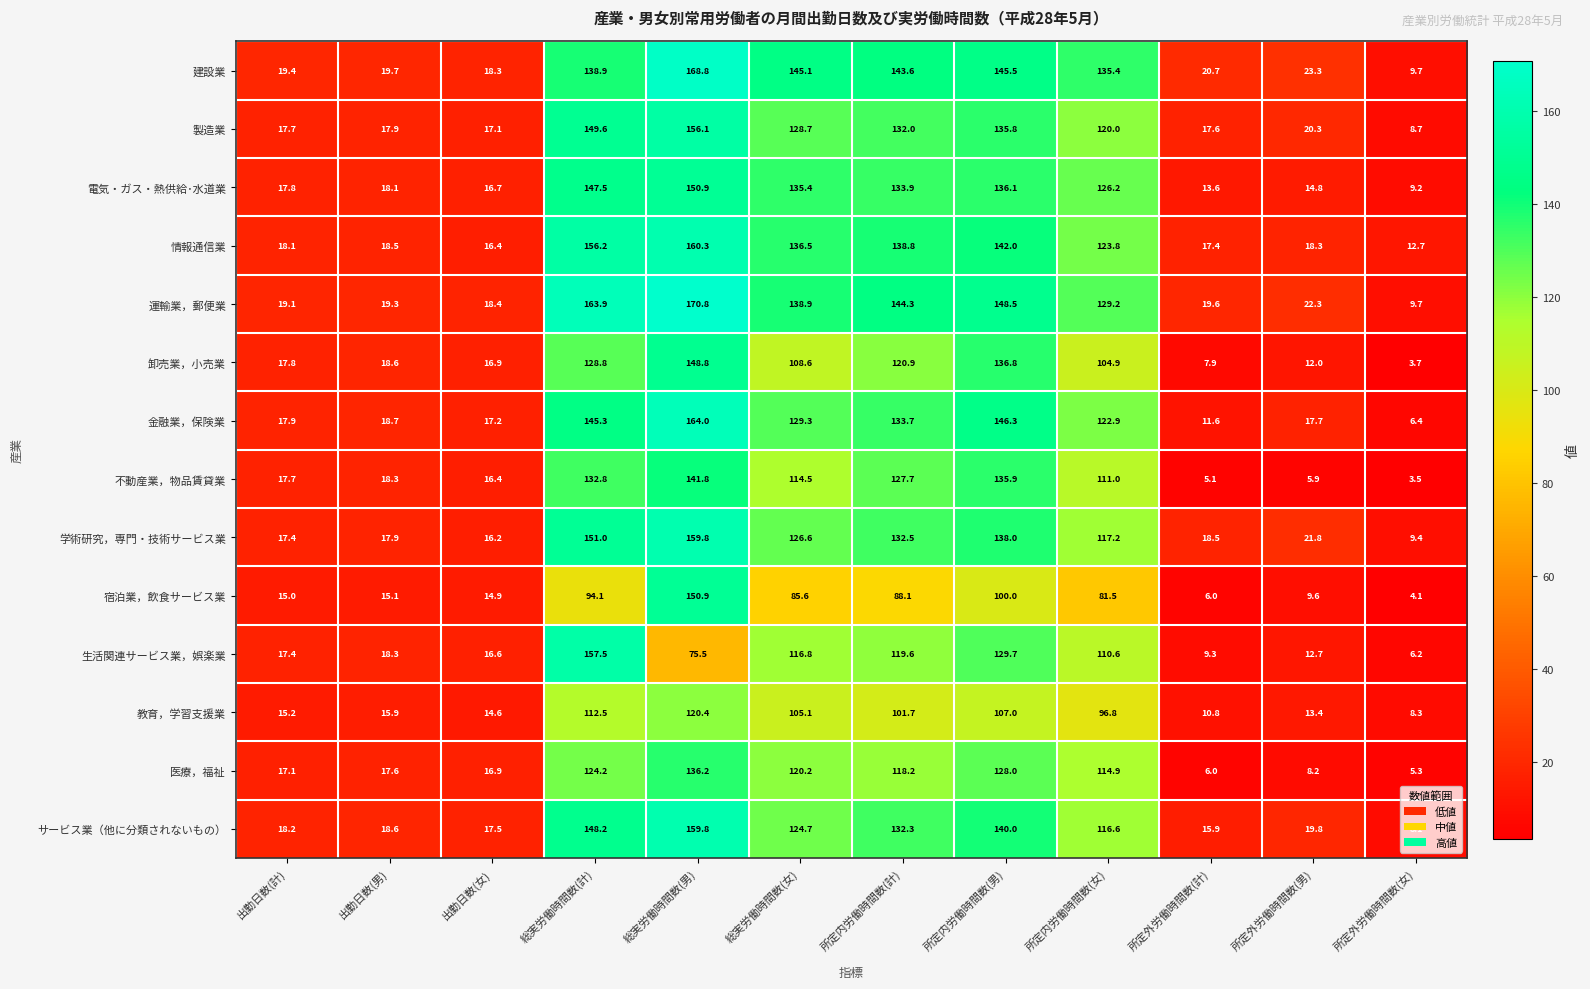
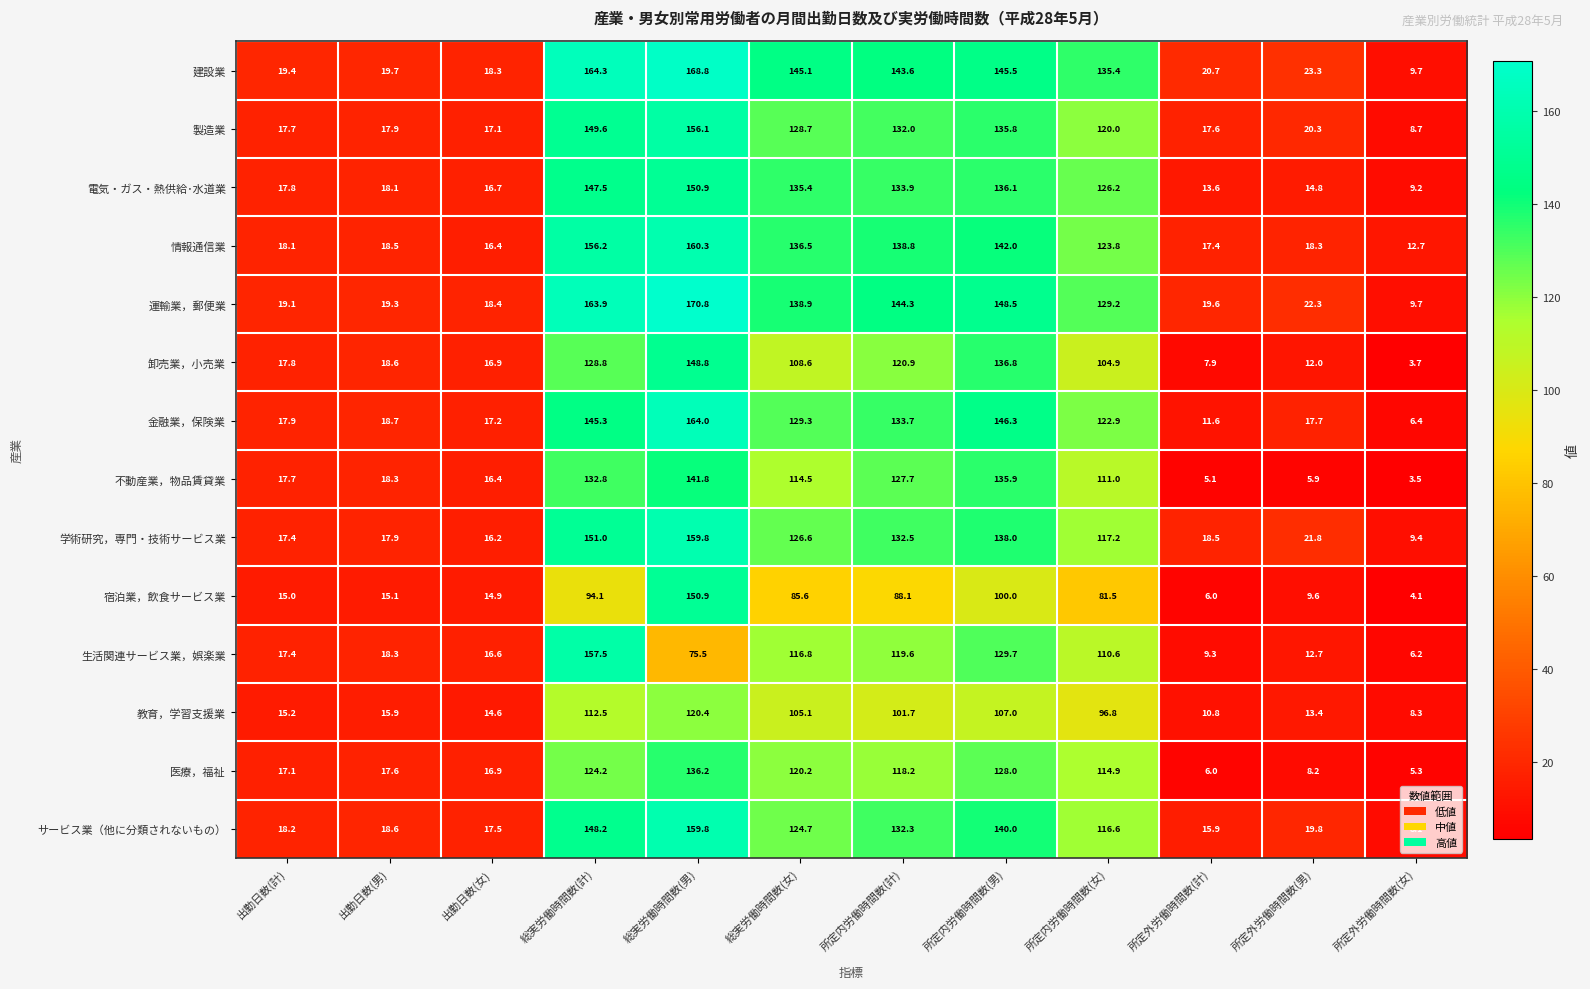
建設業, 総実労働時間数(計): 138.9 -> 164.3
